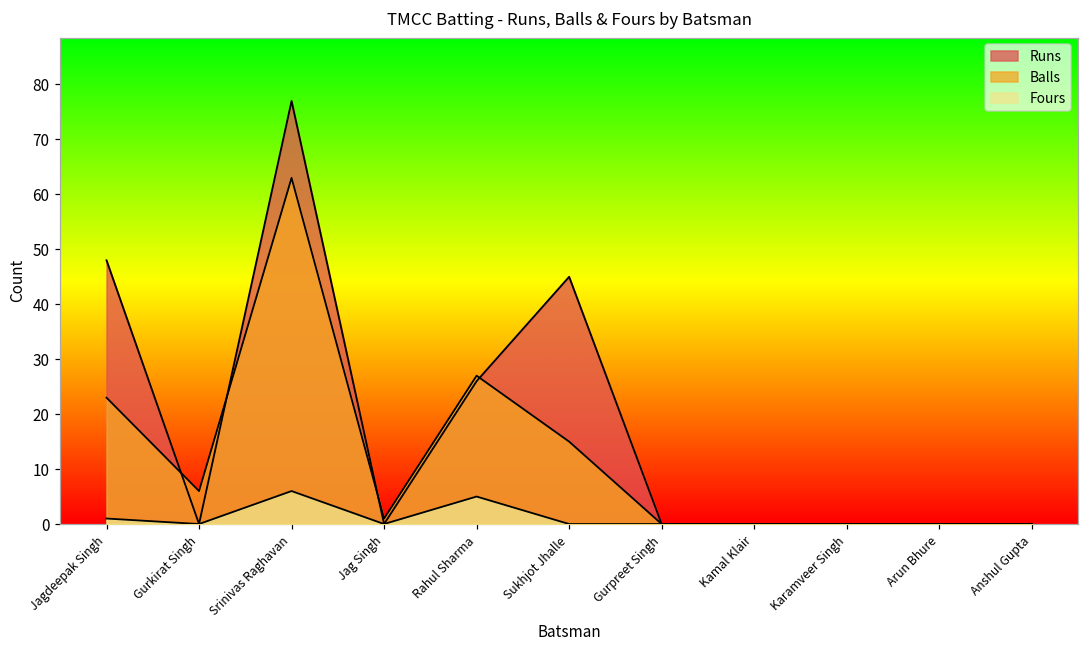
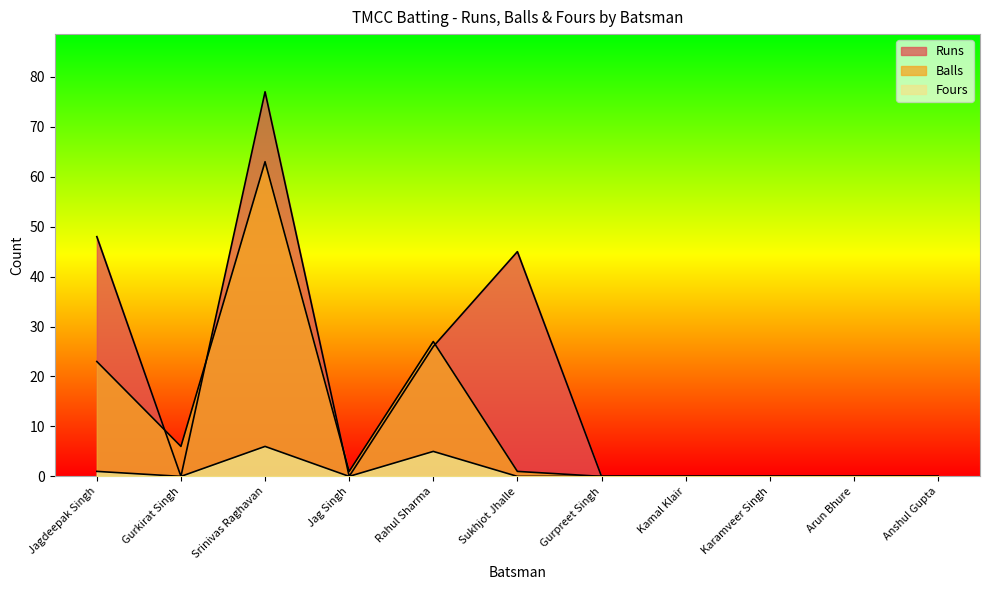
Balls, Sukhjot Jhalle: 15 -> 1
